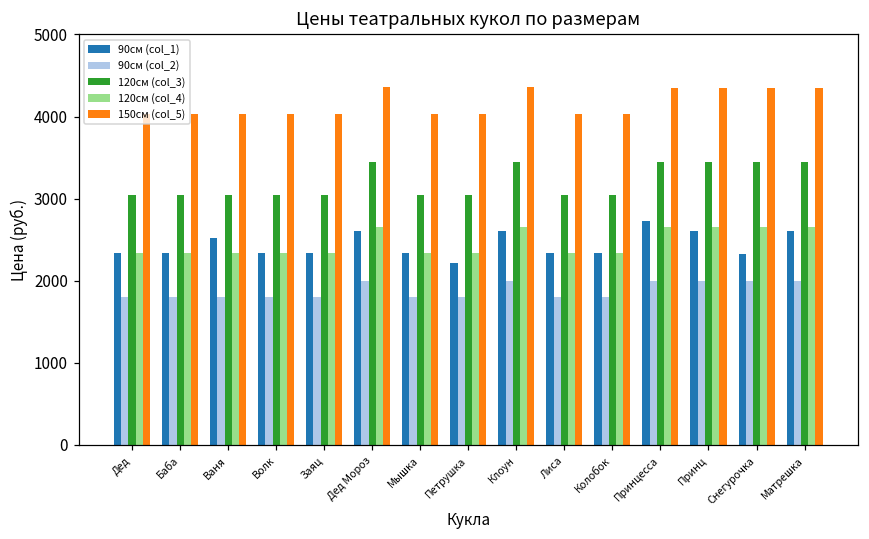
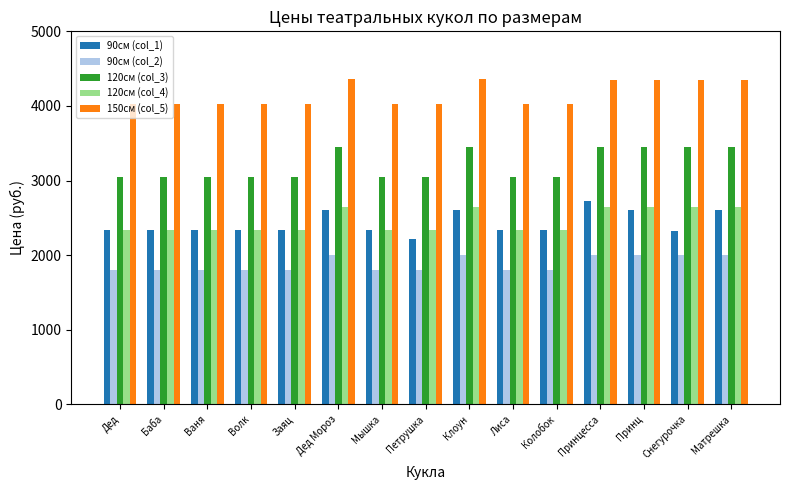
90см (col_1), Ваня: 2500 -> 2300
